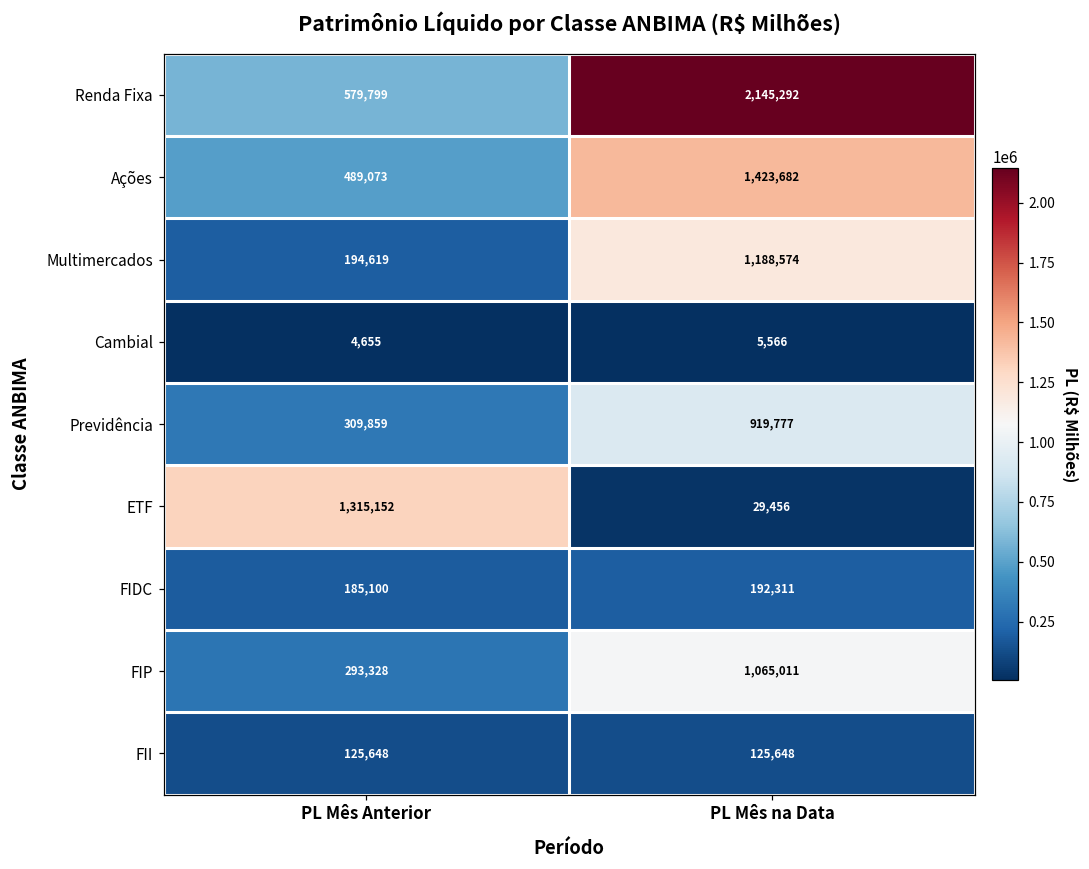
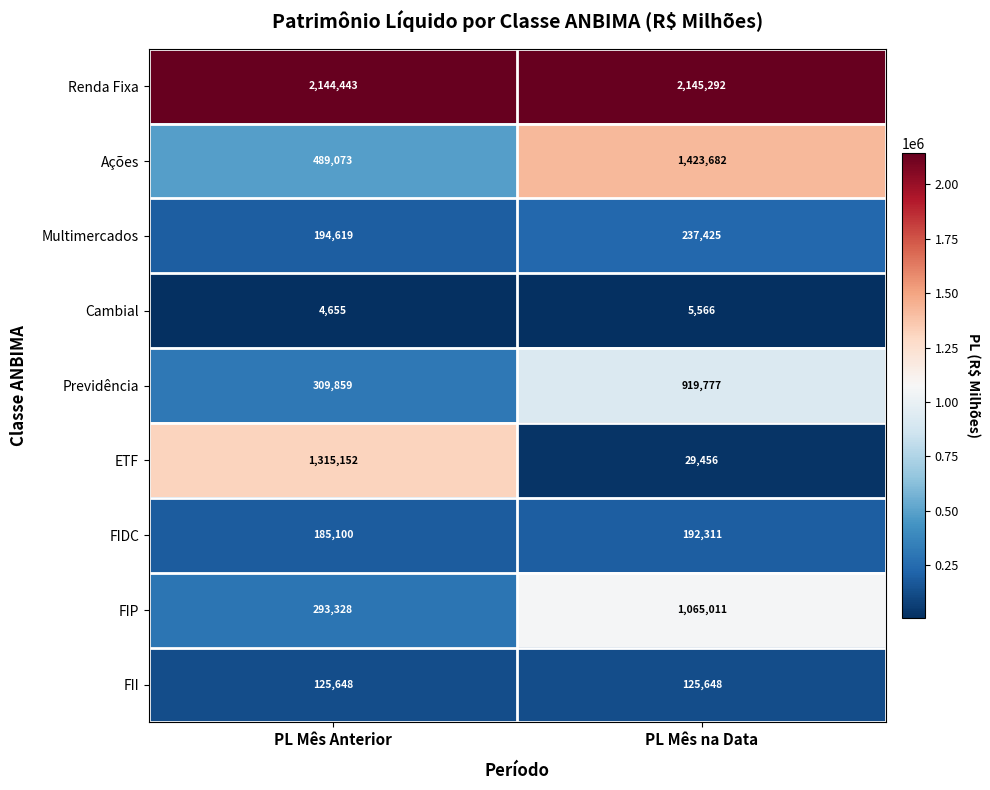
Renda Fixa, PL Mês Anterior: 579,799 -> 2,144,443
Multimercados, PL Mês na Data: 1,188,574 -> 237,425
